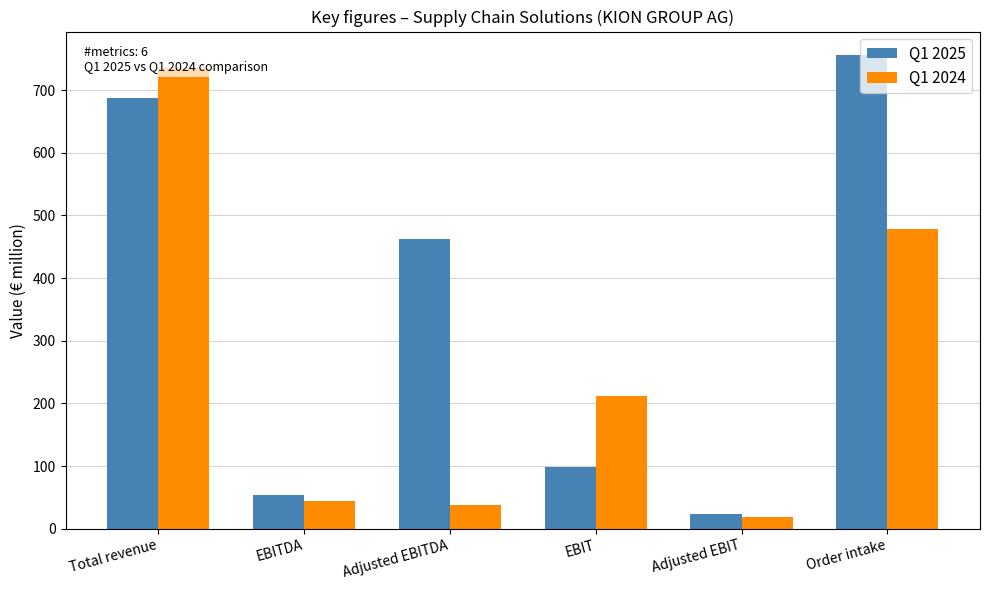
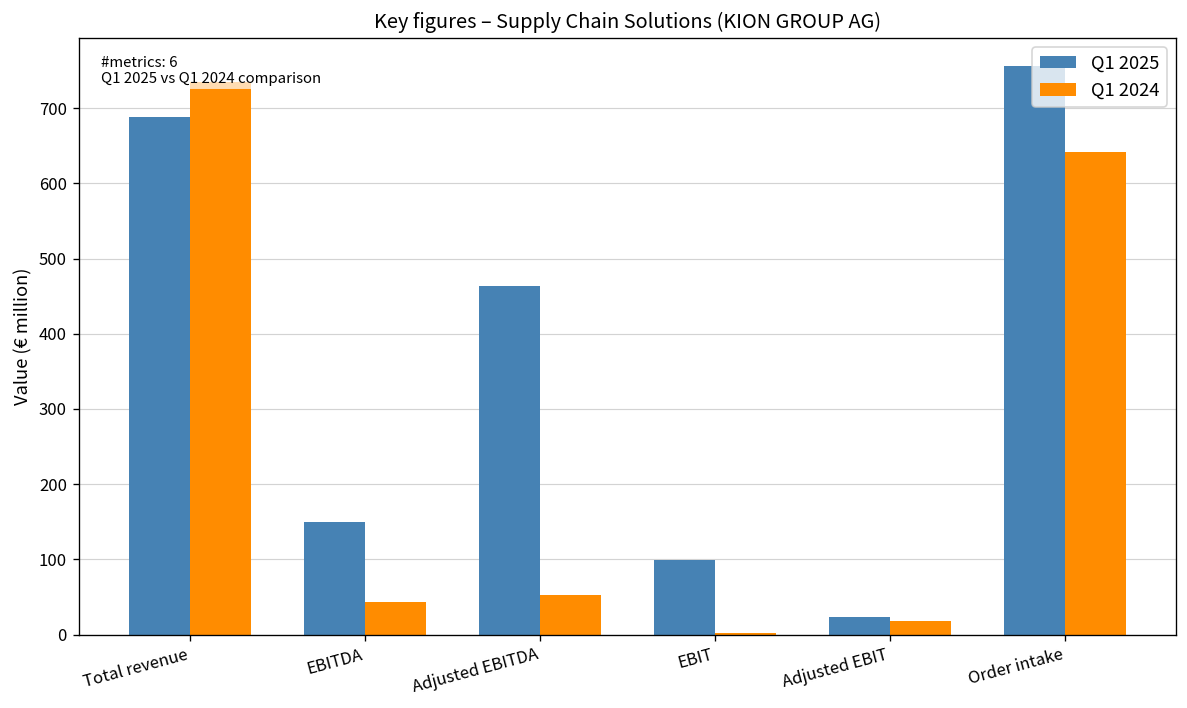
Q1 2025, EBITDA: 50 -> 150
Q1 2024, Adjusted EBITDA: 40 -> 50
Q1 2024, EBIT: 210 -> 0
Q1 2024, Order intake: 480 -> 640
